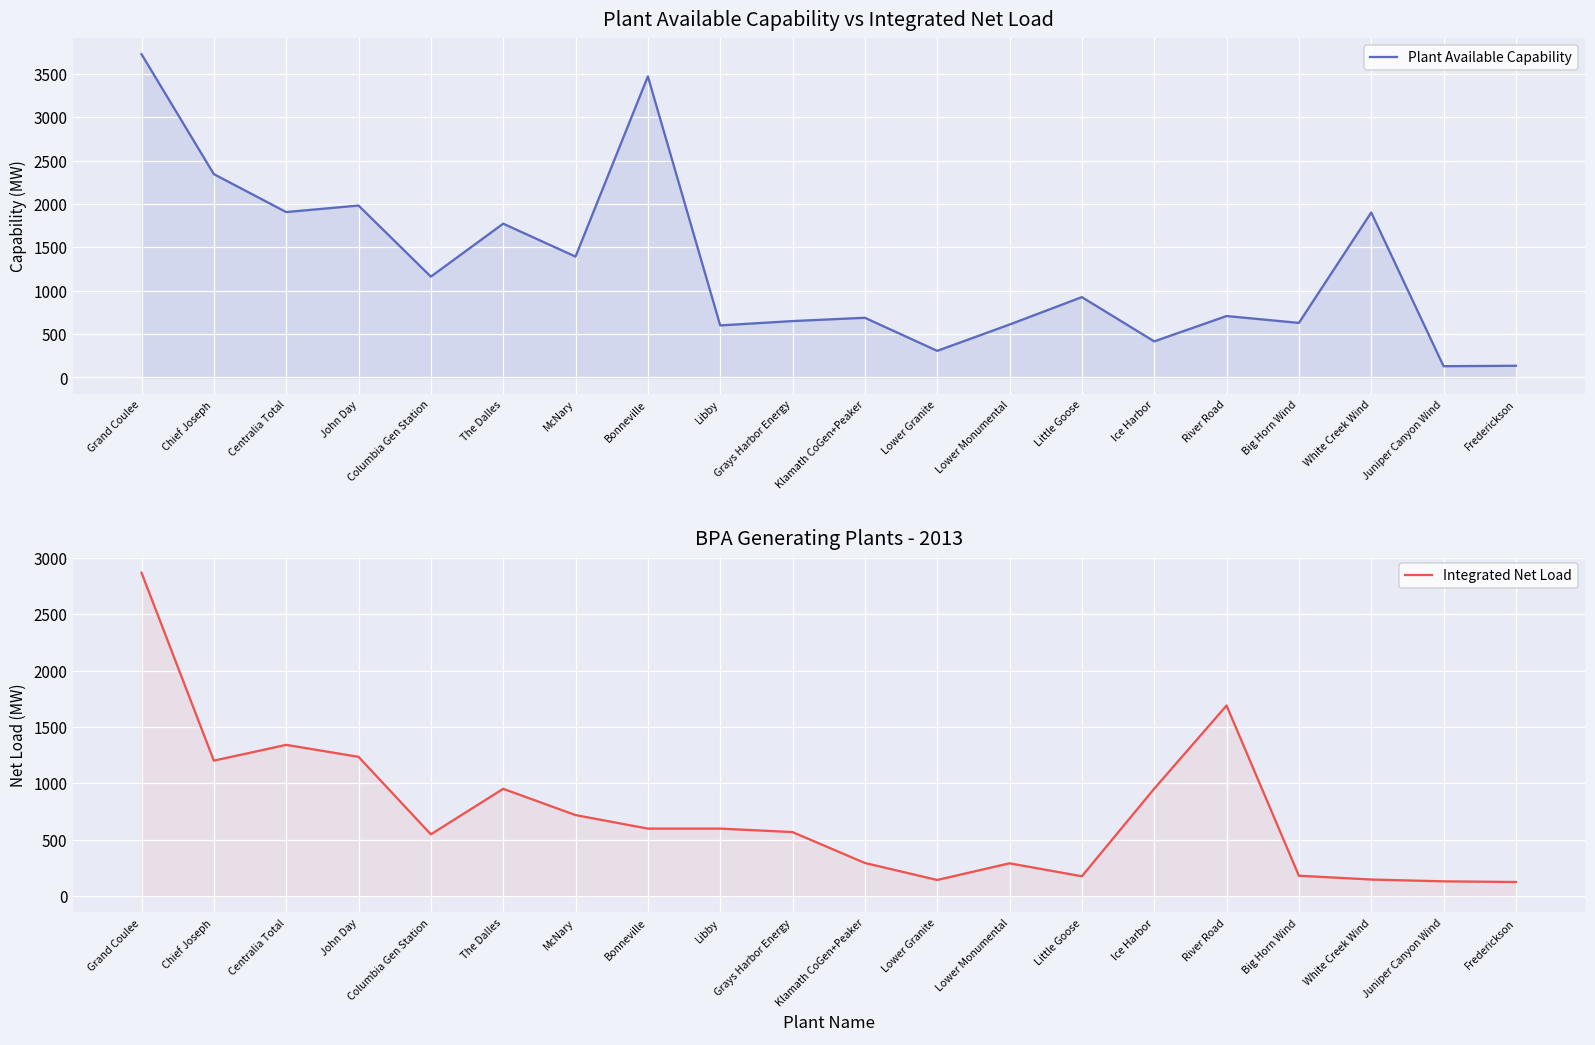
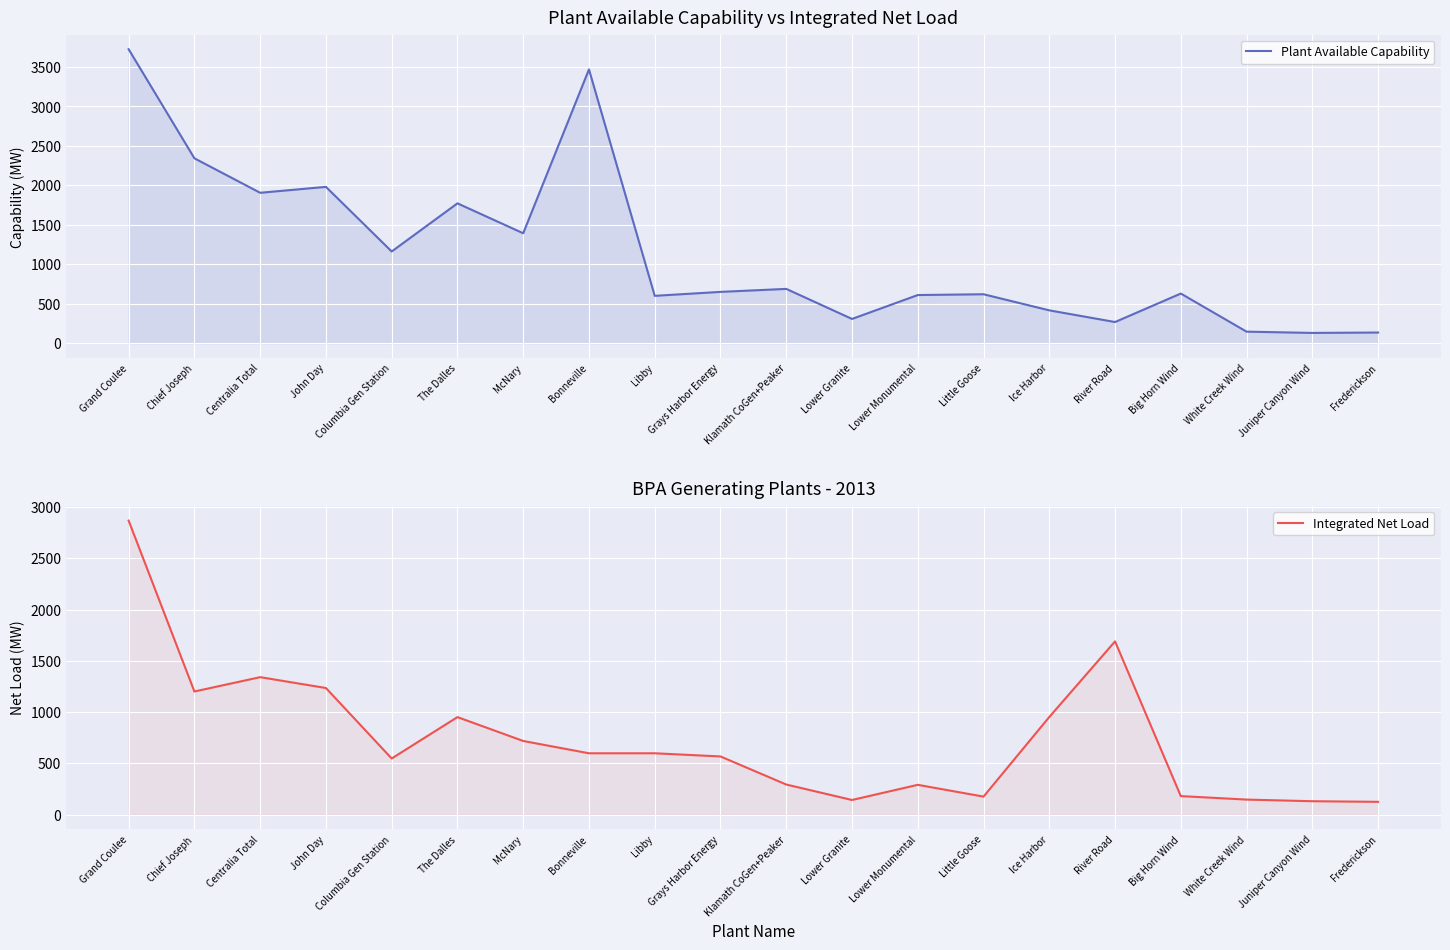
Plant Available Capability vs Integrated Net Load, Little Goose: 900 -> 600
Plant Available Capability vs Integrated Net Load, River Road: 700 -> 300
Plant Available Capability vs Integrated Net Load, White Creek Wind: 1900 -> 100
